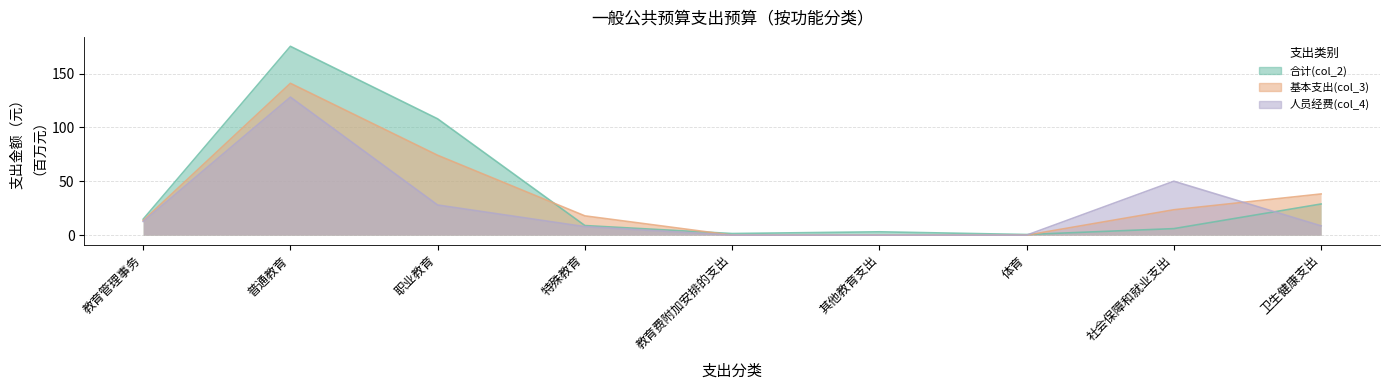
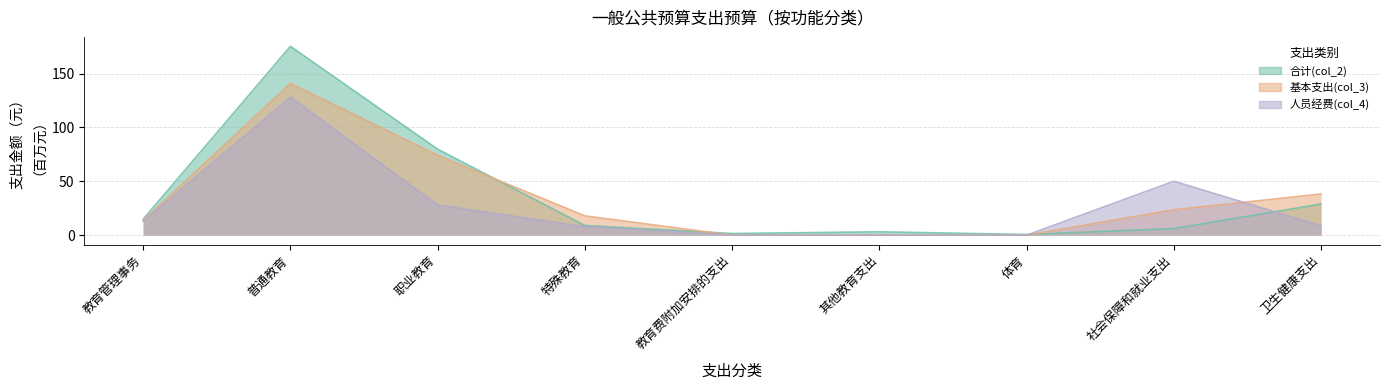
合计(col_2), 职业教育: 108 -> 80
